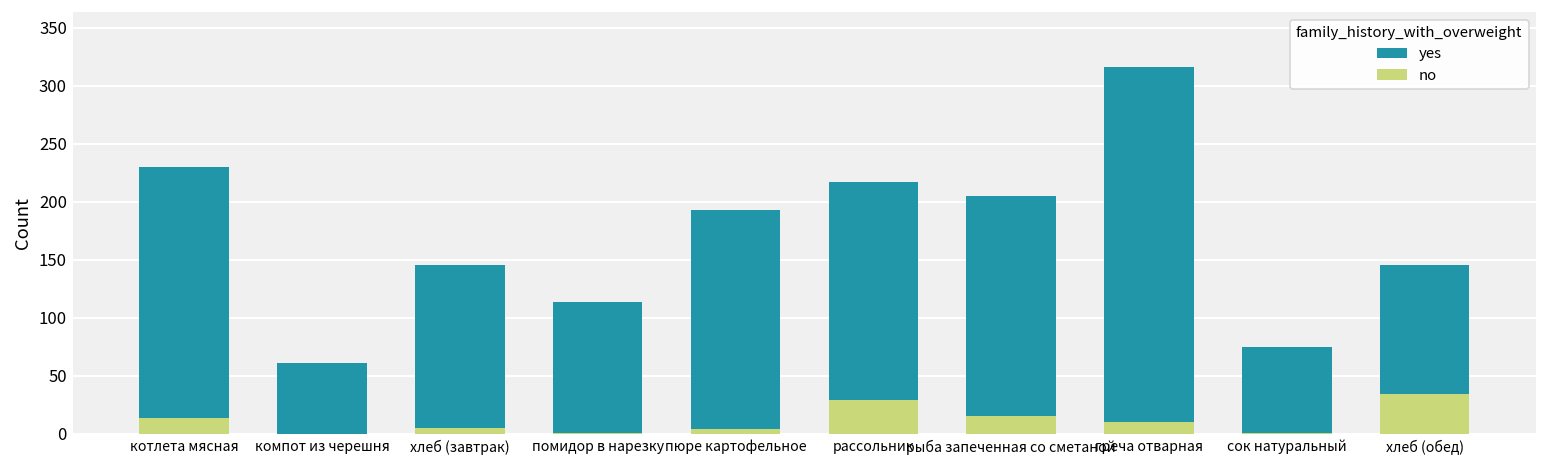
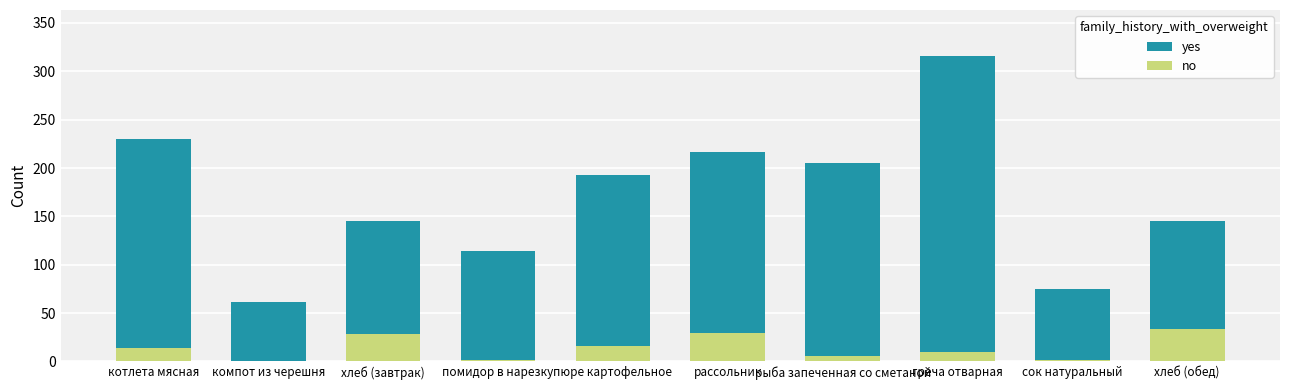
no, хлеб (завтрак): 10 -> 30
no, пюре картофельное: 0 -> 20
no, рыба запеченная со сметаной: 20 -> 10
